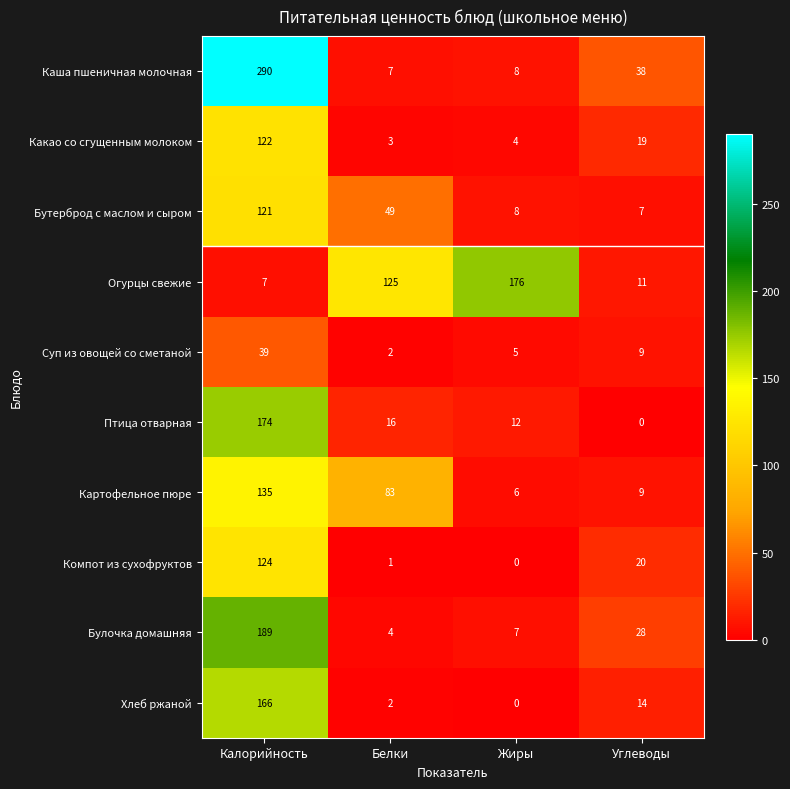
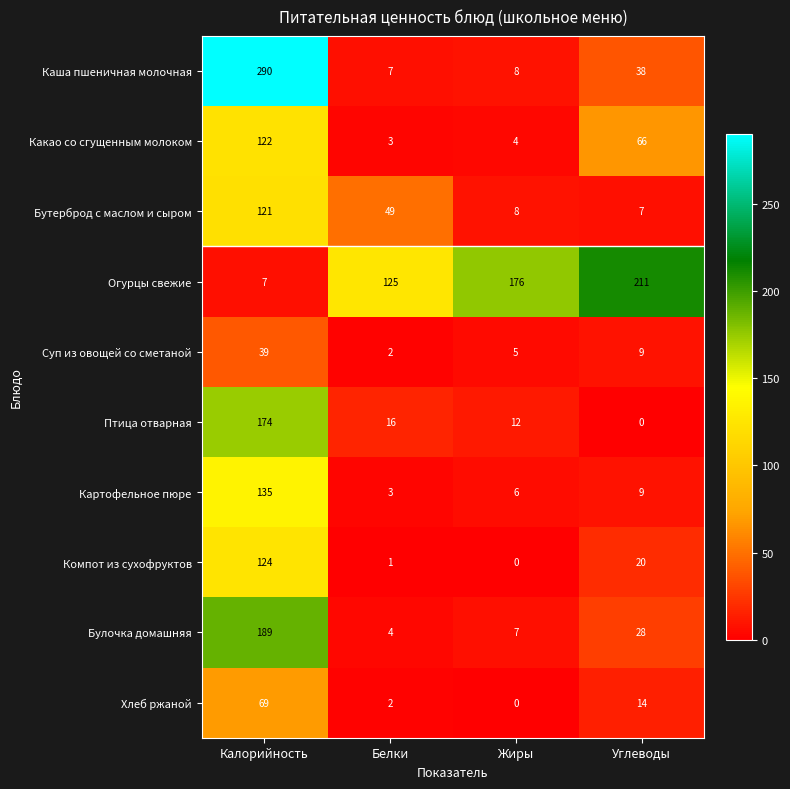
Какао со сгущенным молоком, Углеводы: 19 -> 66
Огурцы свежие, Углеводы: 11 -> 211
Картофельное пюре, Белки: 83 -> 3
Хлеб ржаной, Калорийность: 166 -> 69
